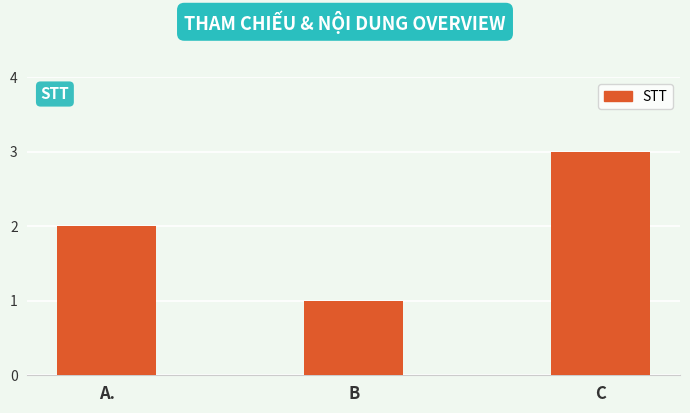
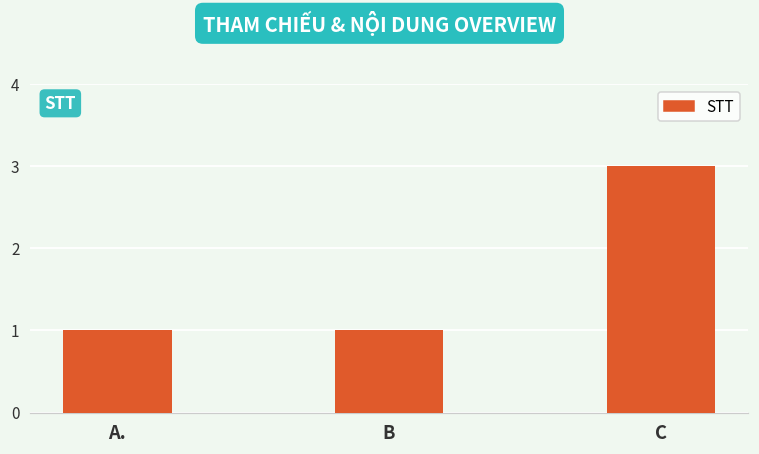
A.: 2 -> 1
